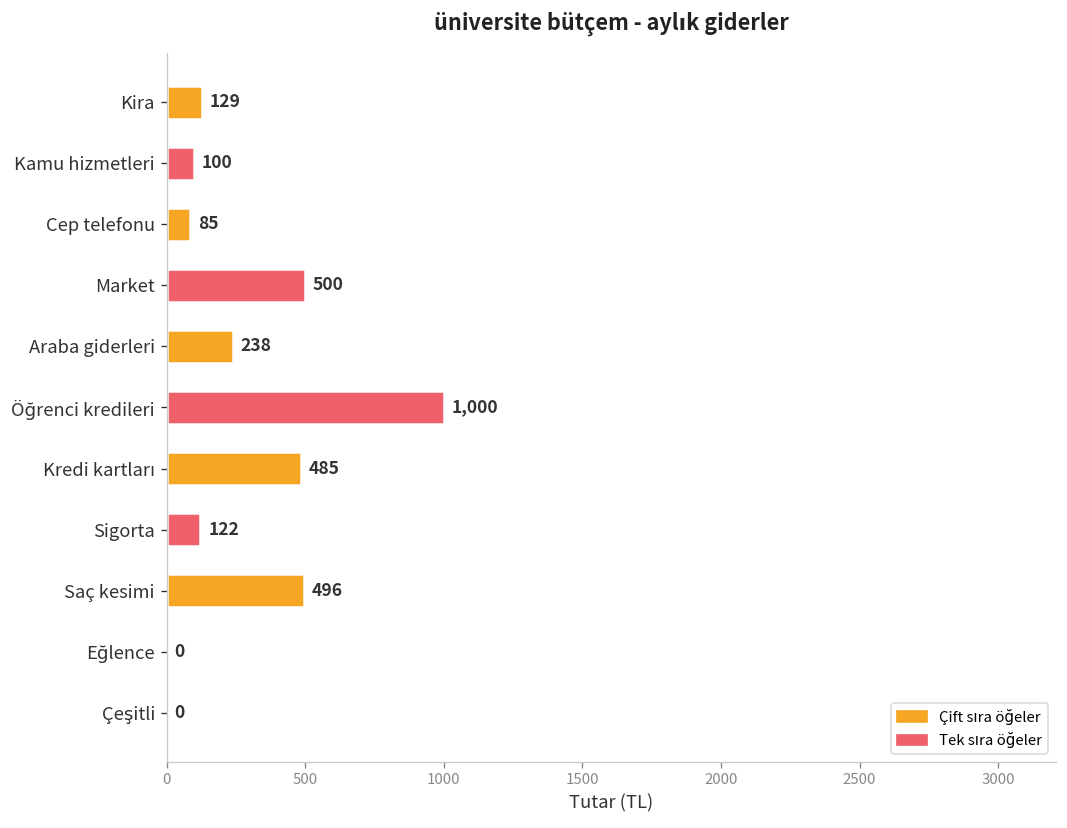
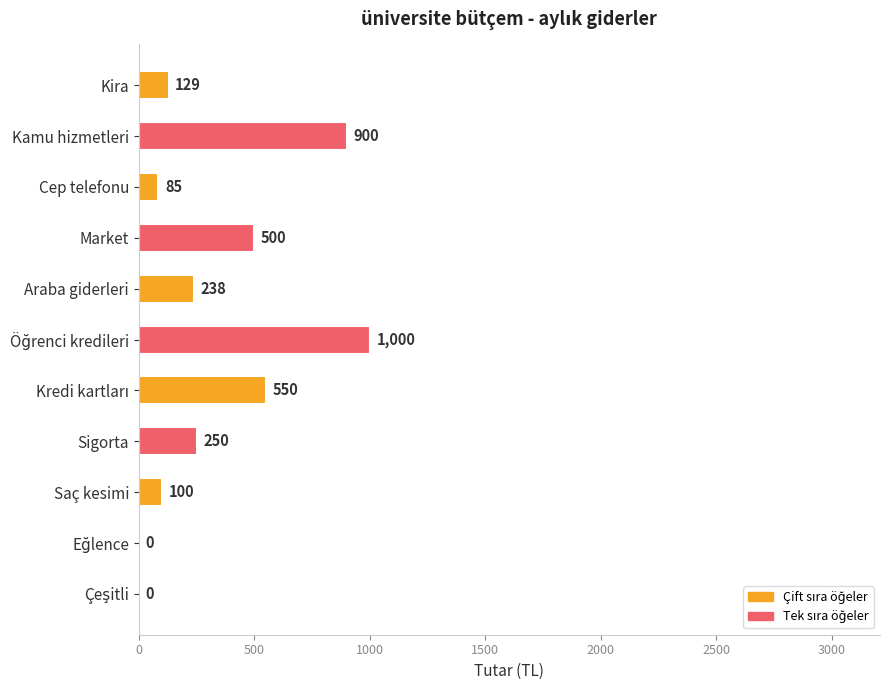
Kamu hizmetleri: 100 -> 900
Kredi kartları: 485 -> 550
Sigorta: 122 -> 250
Saç kesimi: 496 -> 100
